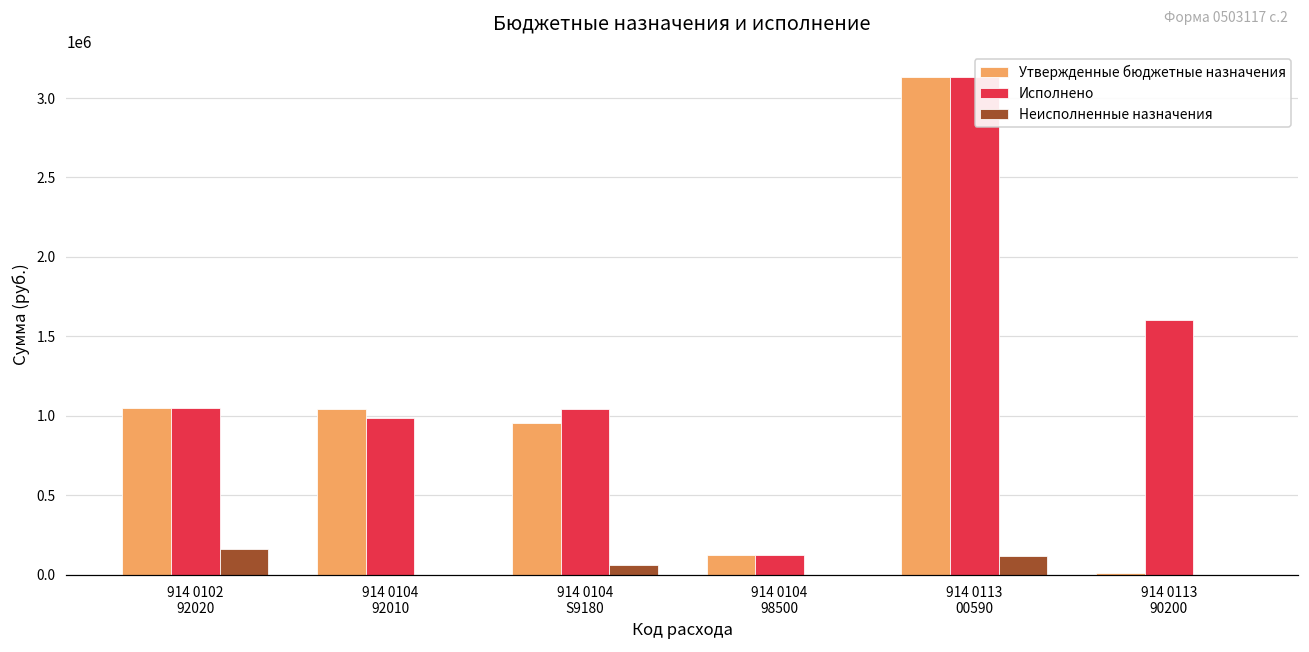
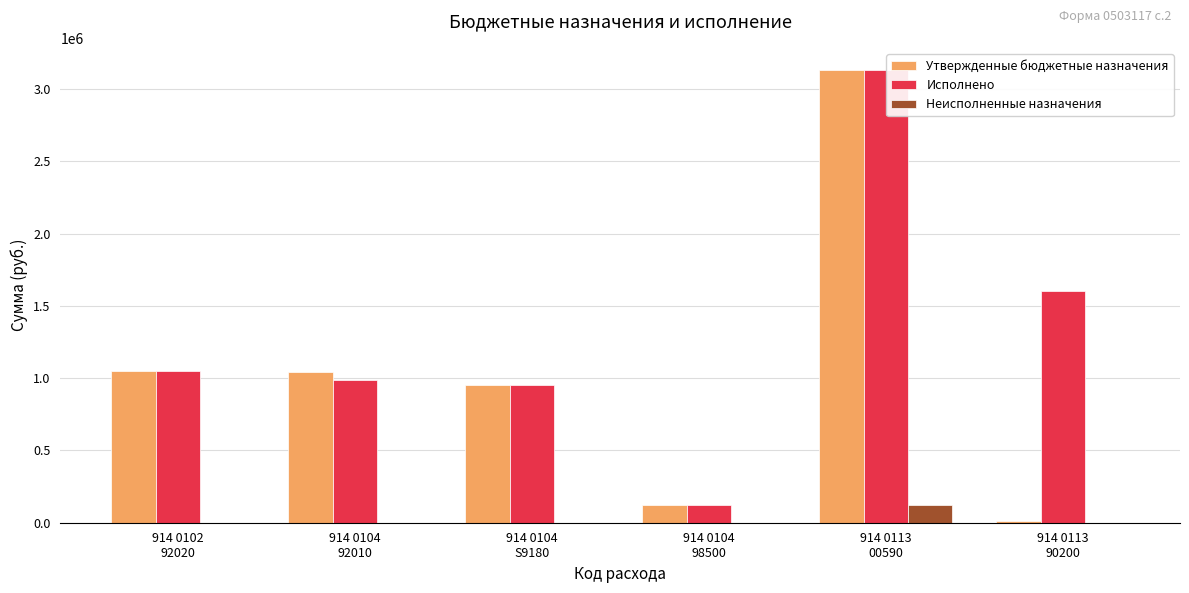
Неисполненные назначения, 914 0102 92020: 160000 -> 0
Исполнено, 914 0104 S9180: 1040000 -> 960000
Неисполненные назначения, 914 0104 S9180: 60000 -> 0
